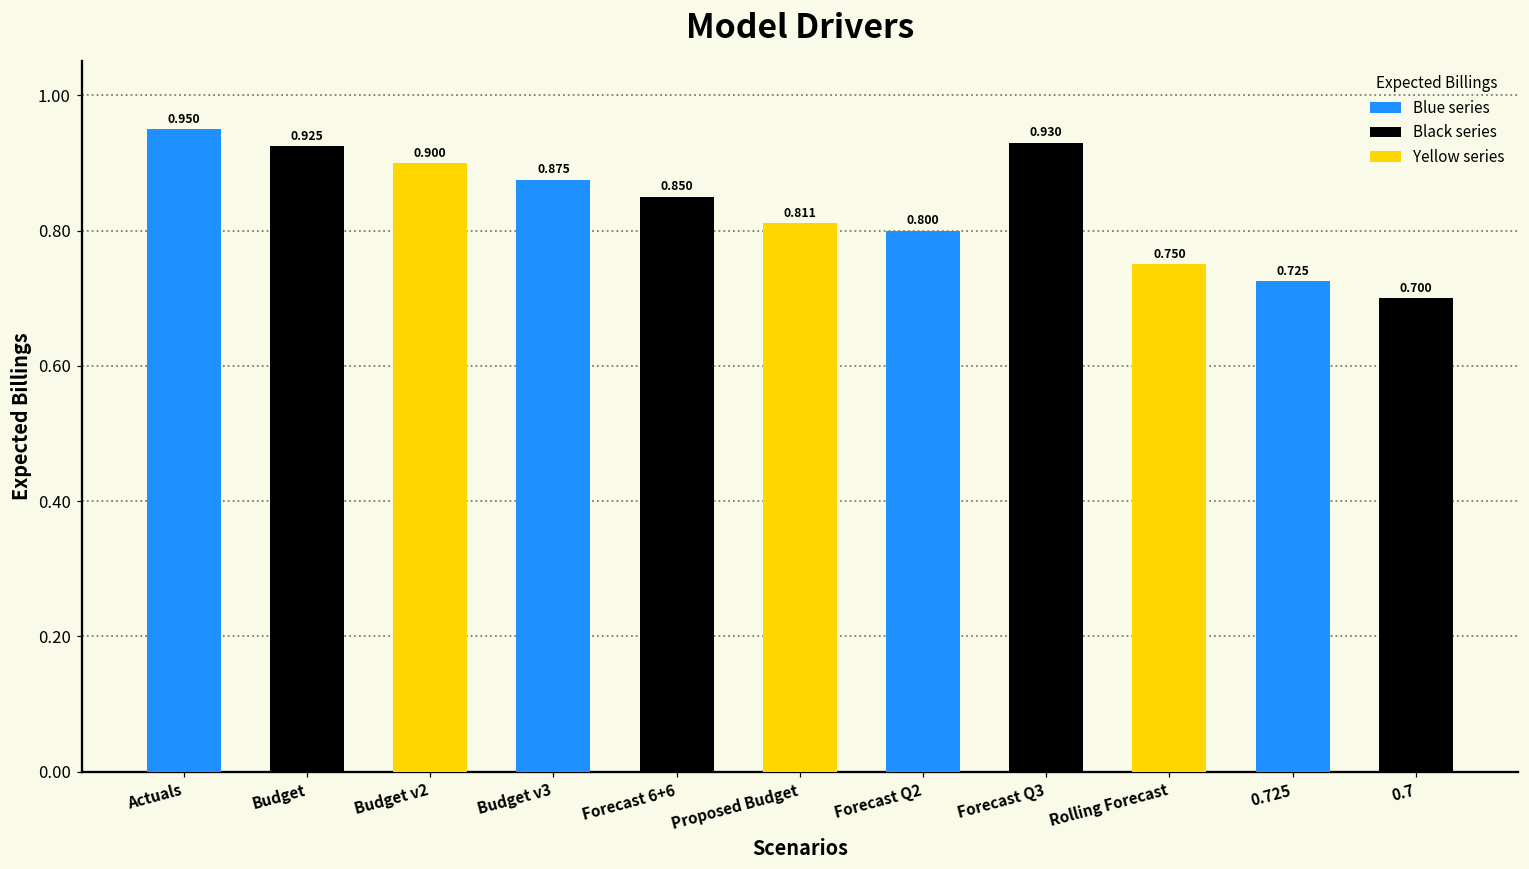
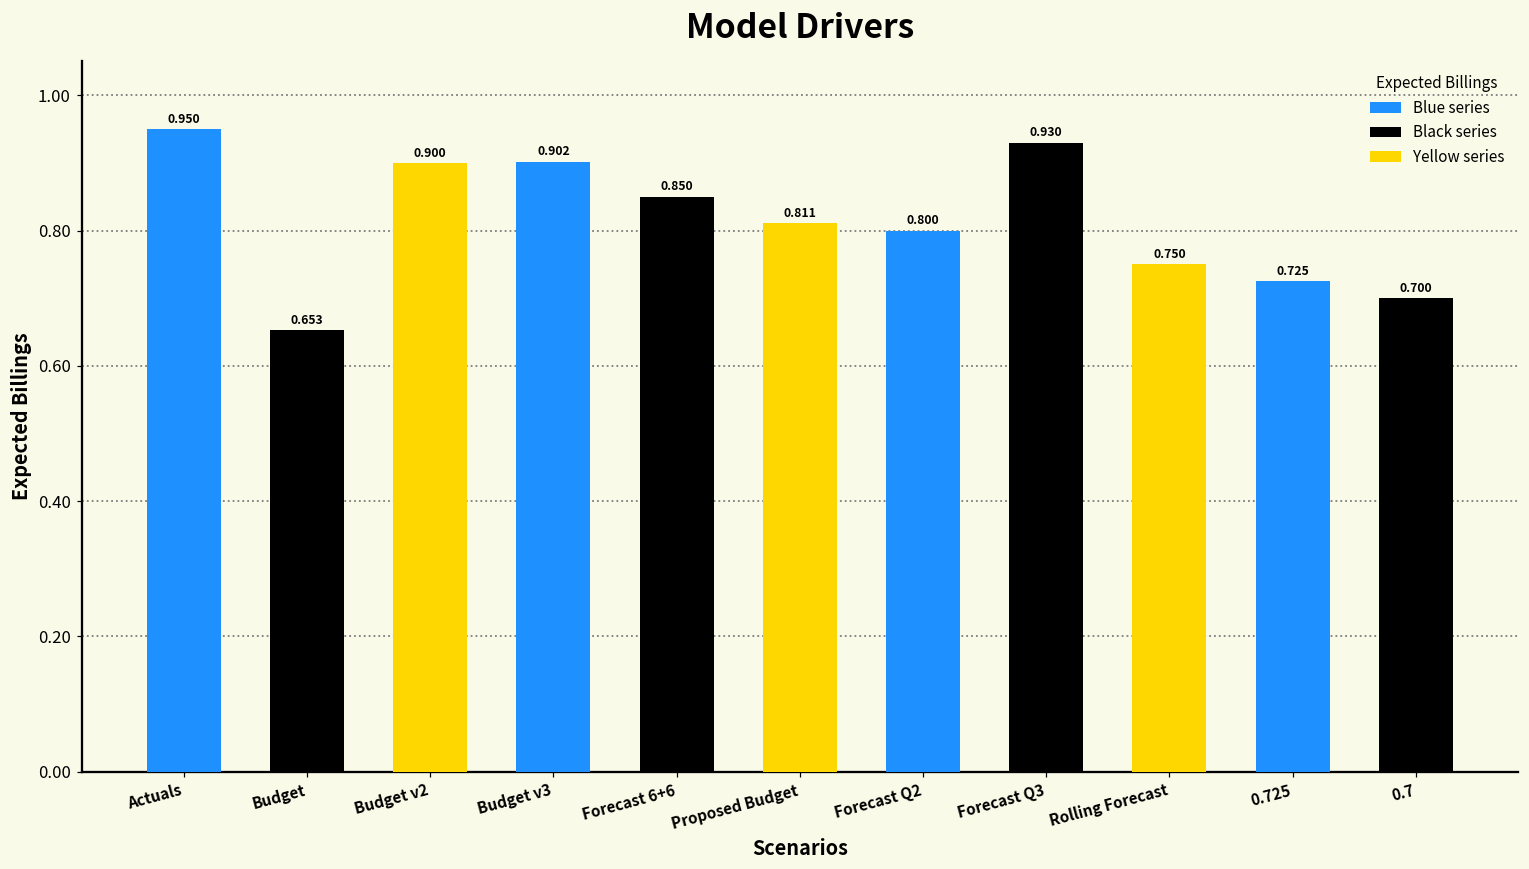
Budget: 0.925 -> 0.653
Budget v3: 0.875 -> 0.902
